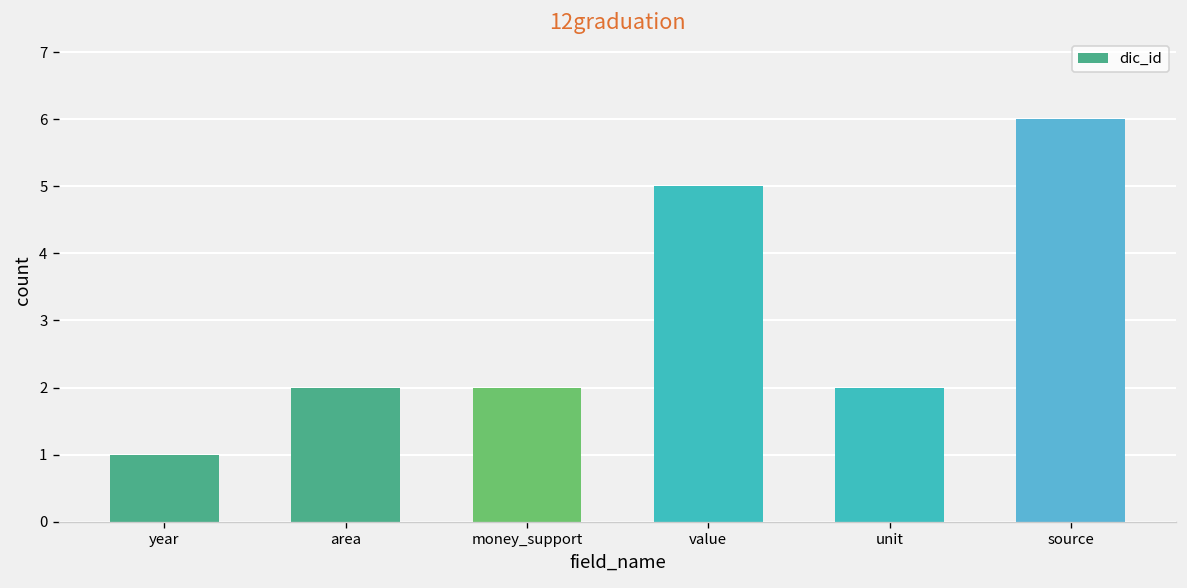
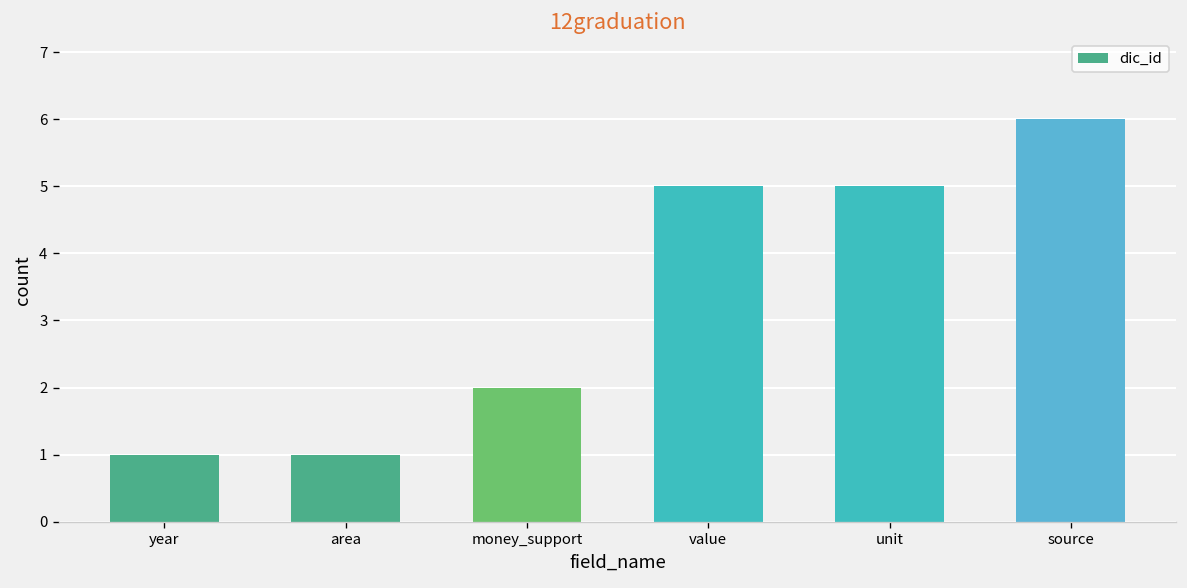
area: 2 -> 1
unit: 2 -> 5
